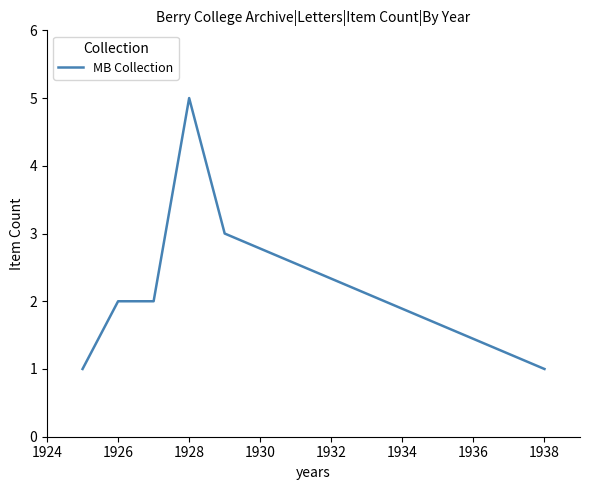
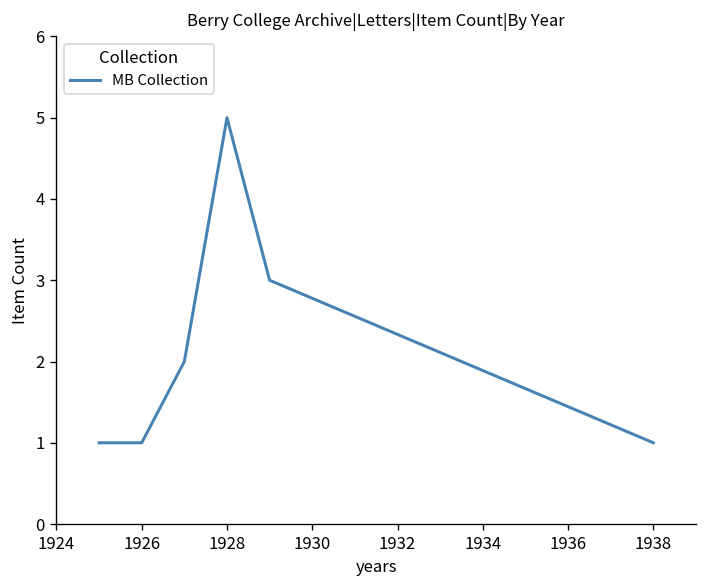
1926: 2 -> 1
